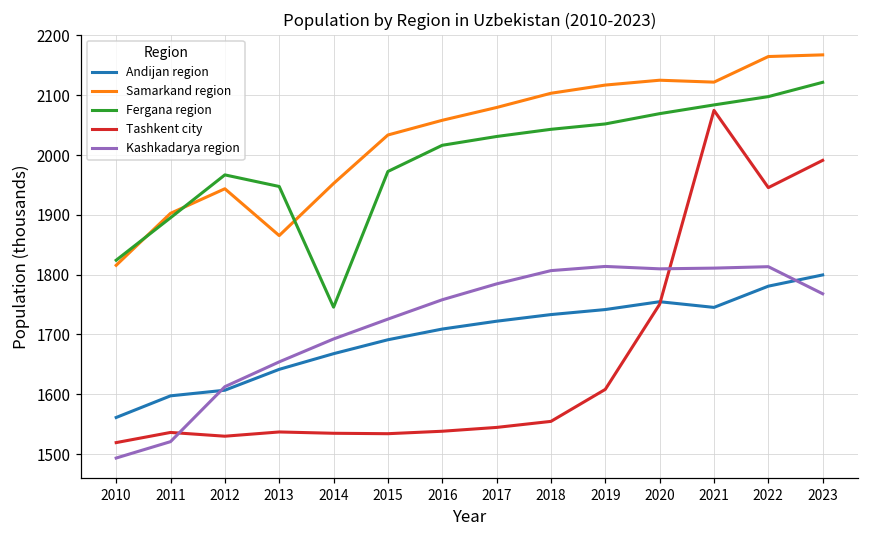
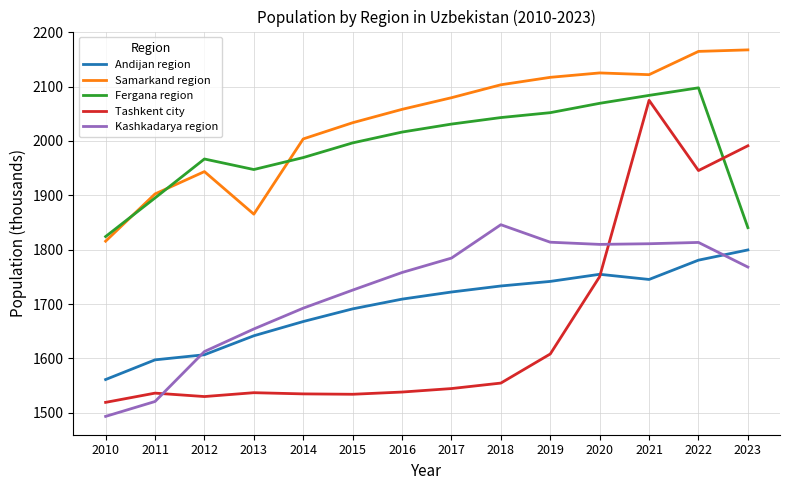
Samarkand region, 2014: 1950 -> 2000
Fergana region, 2014: 1750 -> 1970
Fergana region, 2015: 1970 -> 2000
Kashkadarya region, 2018: 1810 -> 1850
Fergana region, 2023: 2120 -> 1840
